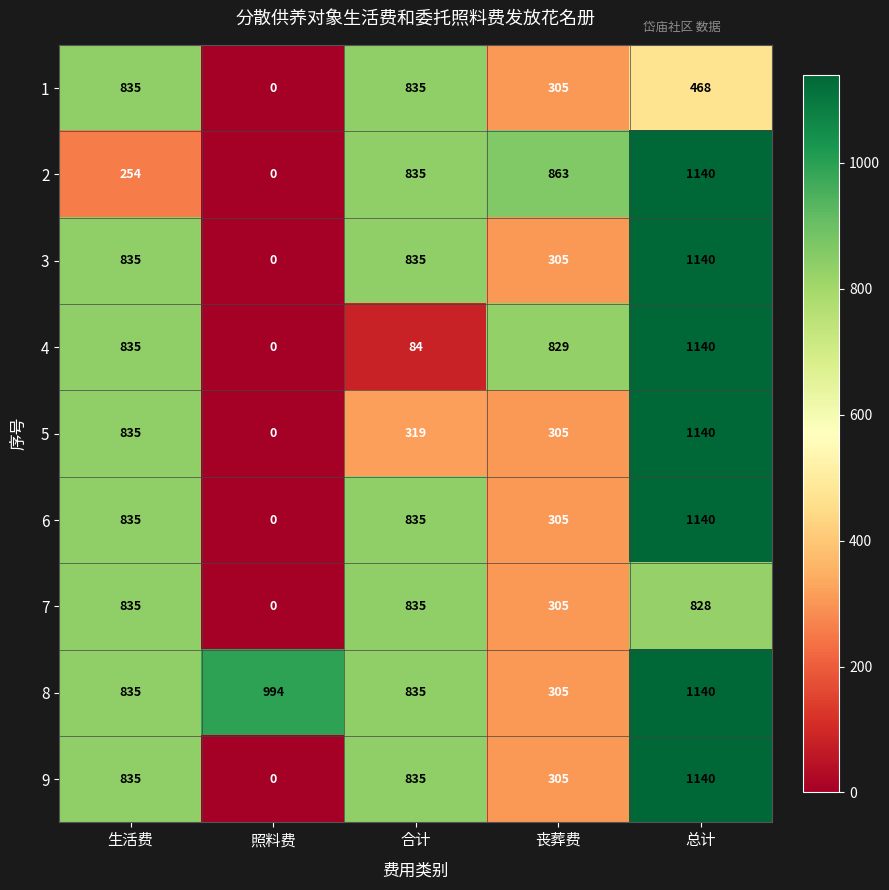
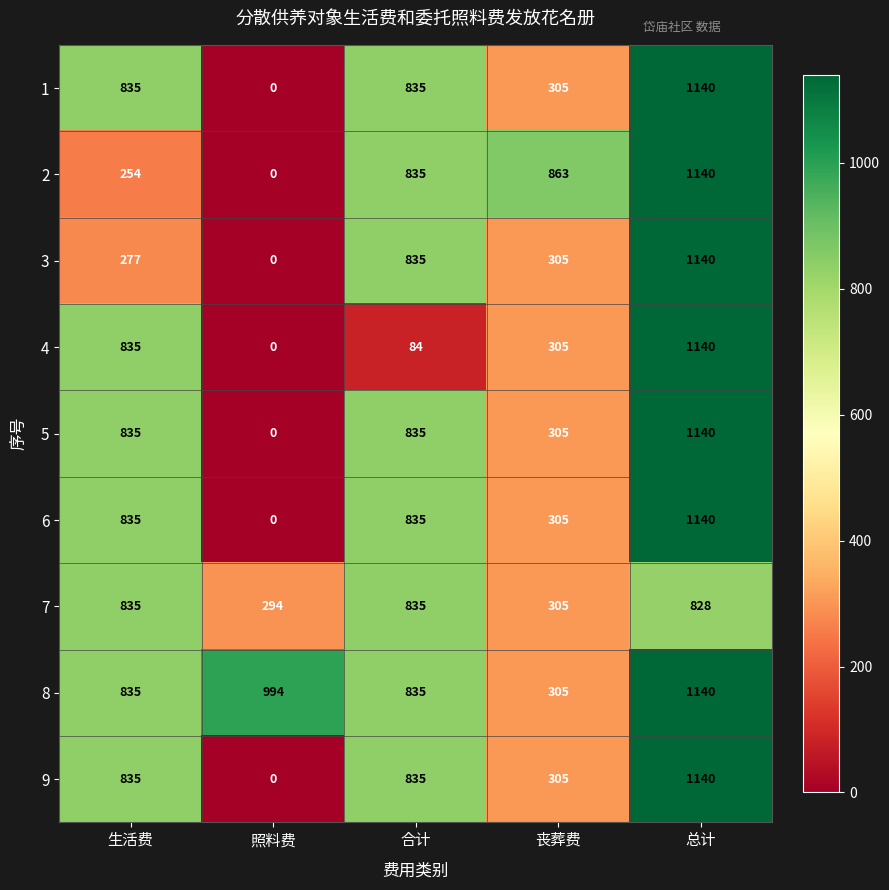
1, 总计: 468 -> 1140
3, 生活费: 835 -> 277
4, 丧葬费: 829 -> 305
5, 合计: 319 -> 835
7, 照料费: 0 -> 294
